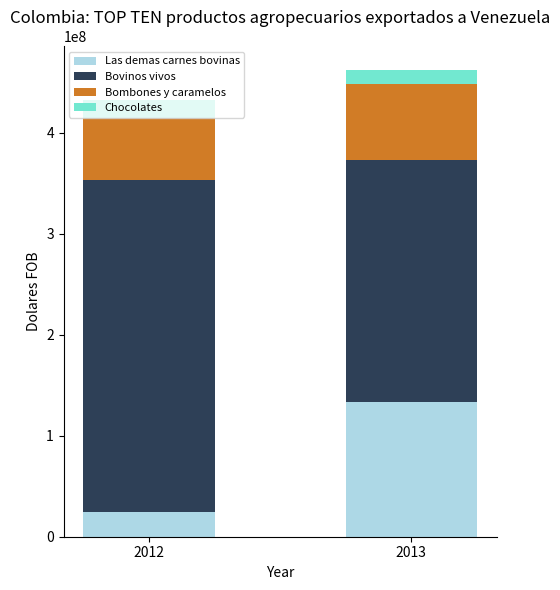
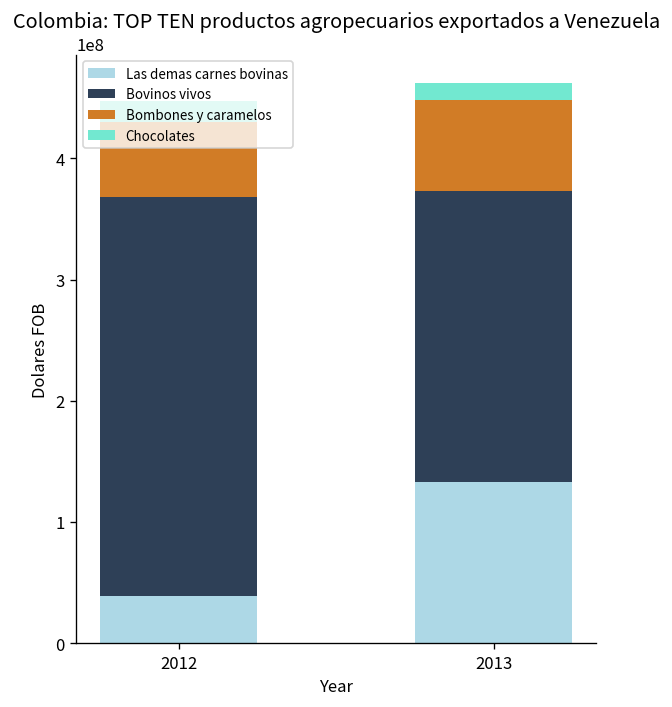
Las demas carnes bovinas, 2012: 24000000 -> 39000000
